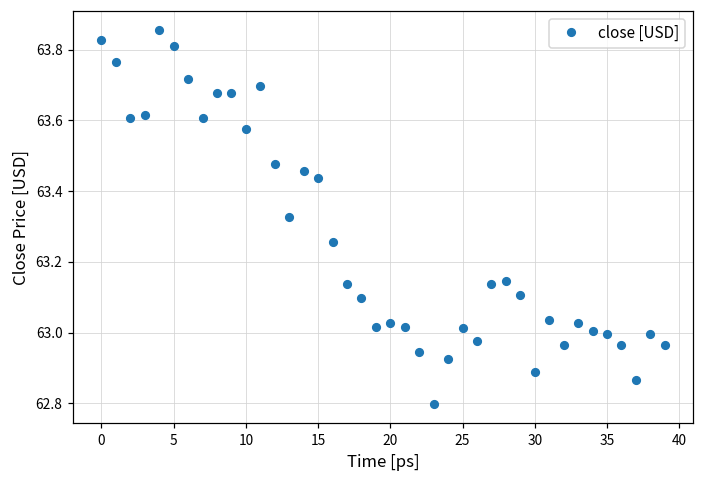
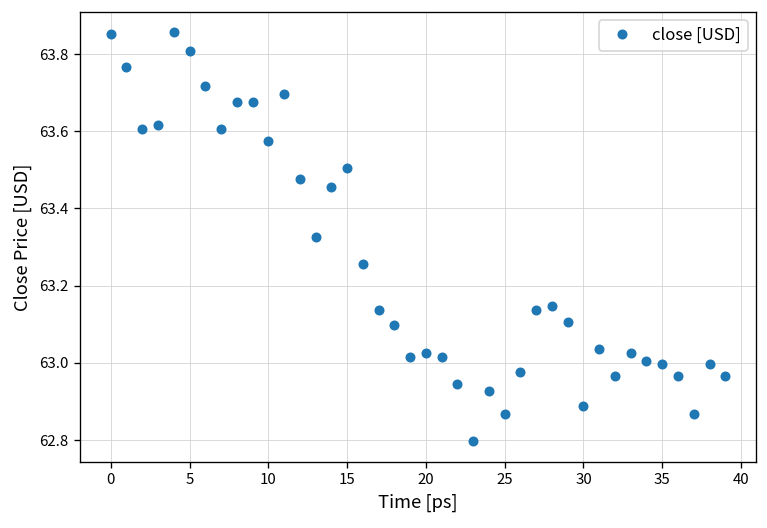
0: 63.83 -> 63.85
15: 63.44 -> 63.51
25: 63.01 -> 62.87
